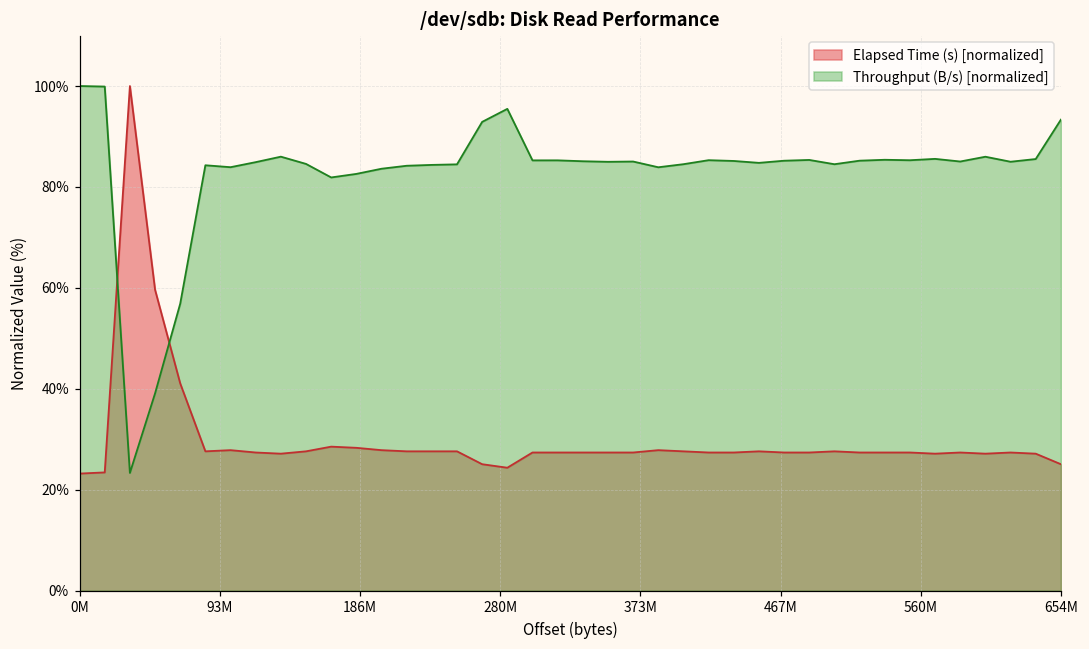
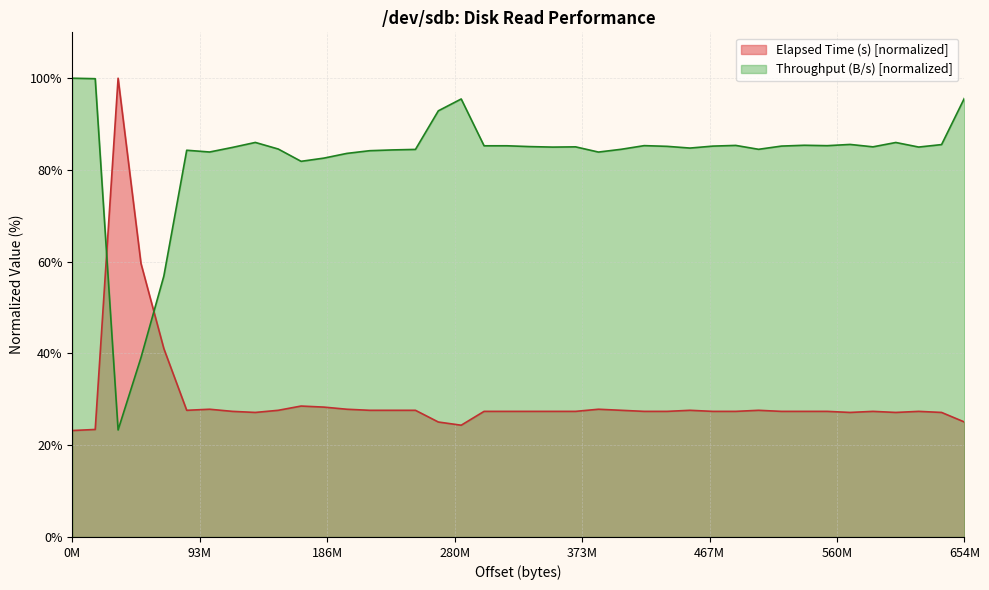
Throughput (B/s) [normalized], 654M: 93% -> 96%
